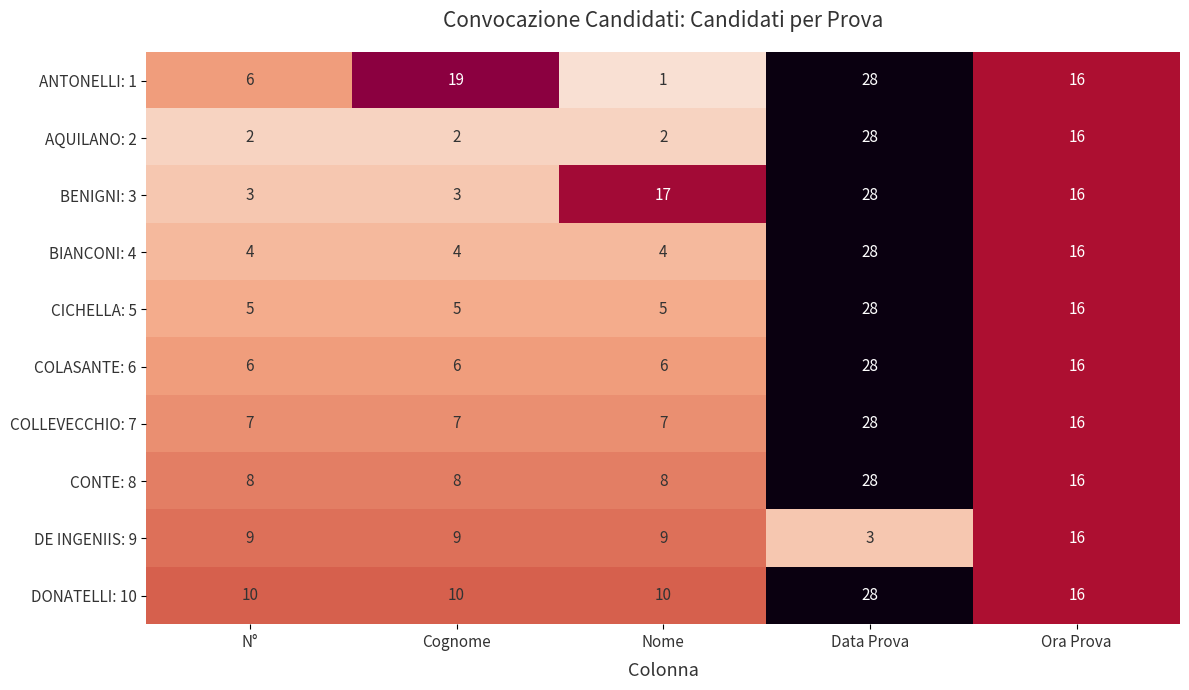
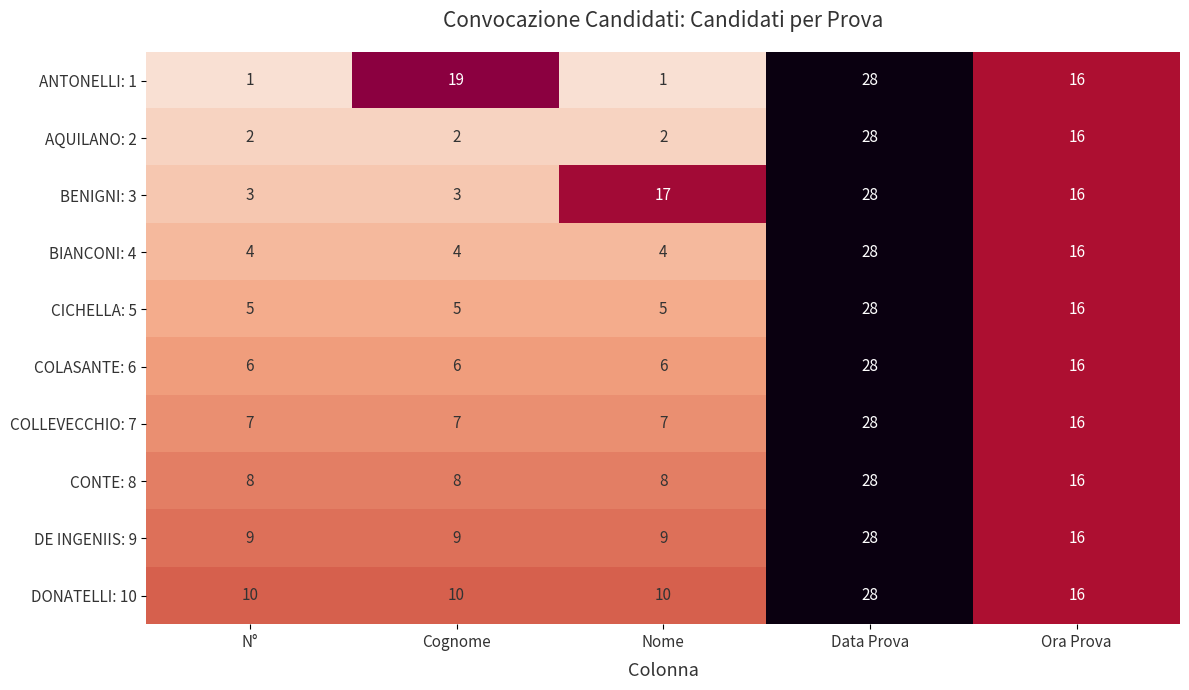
ANTONELLI: 1, N°: 6 -> 1
DE INGENIIS: 9, Data Prova: 3 -> 28
